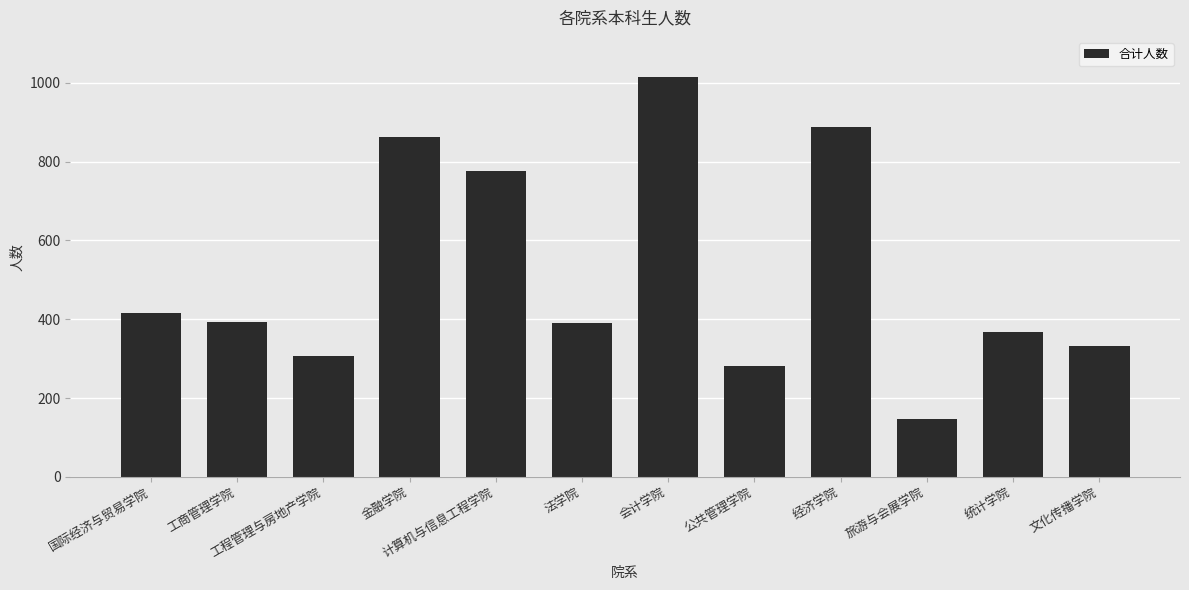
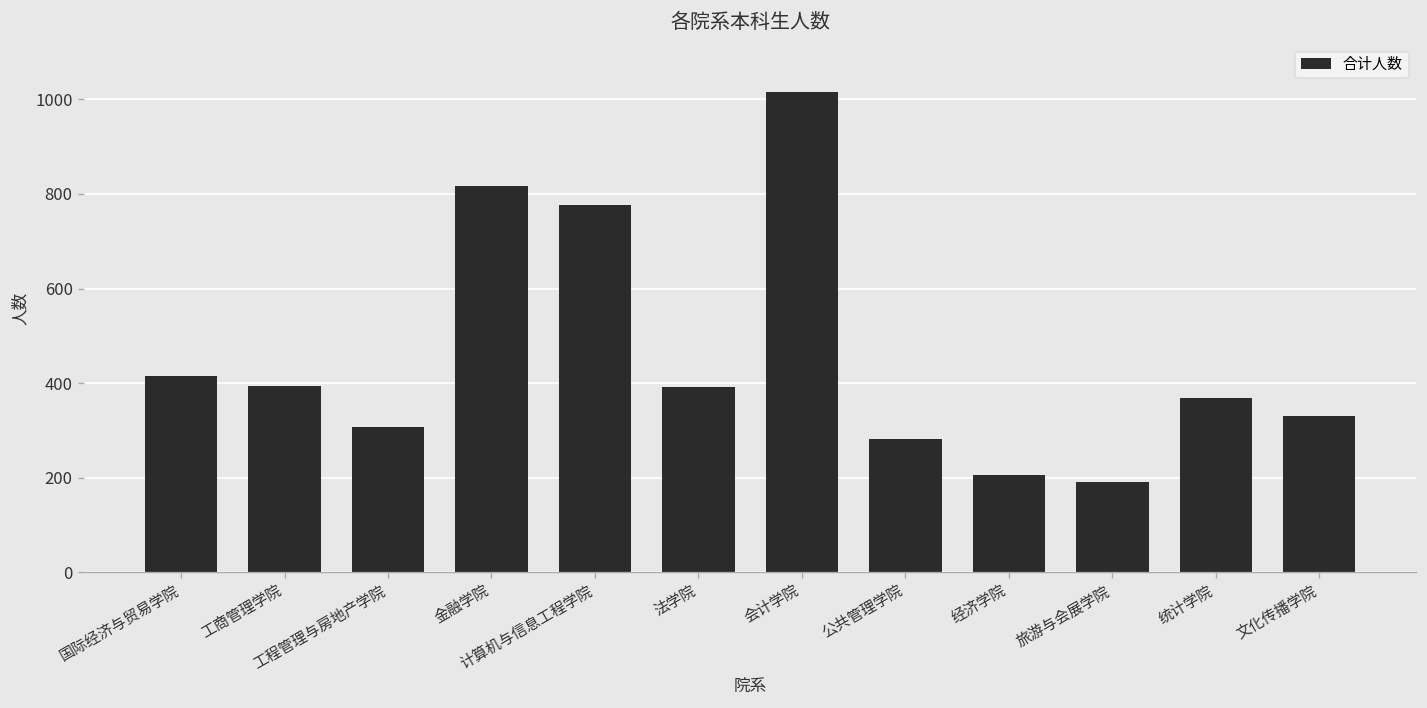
金融学院: 860 -> 820
经济学院: 890 -> 210
旅游与会展学院: 150 -> 190
